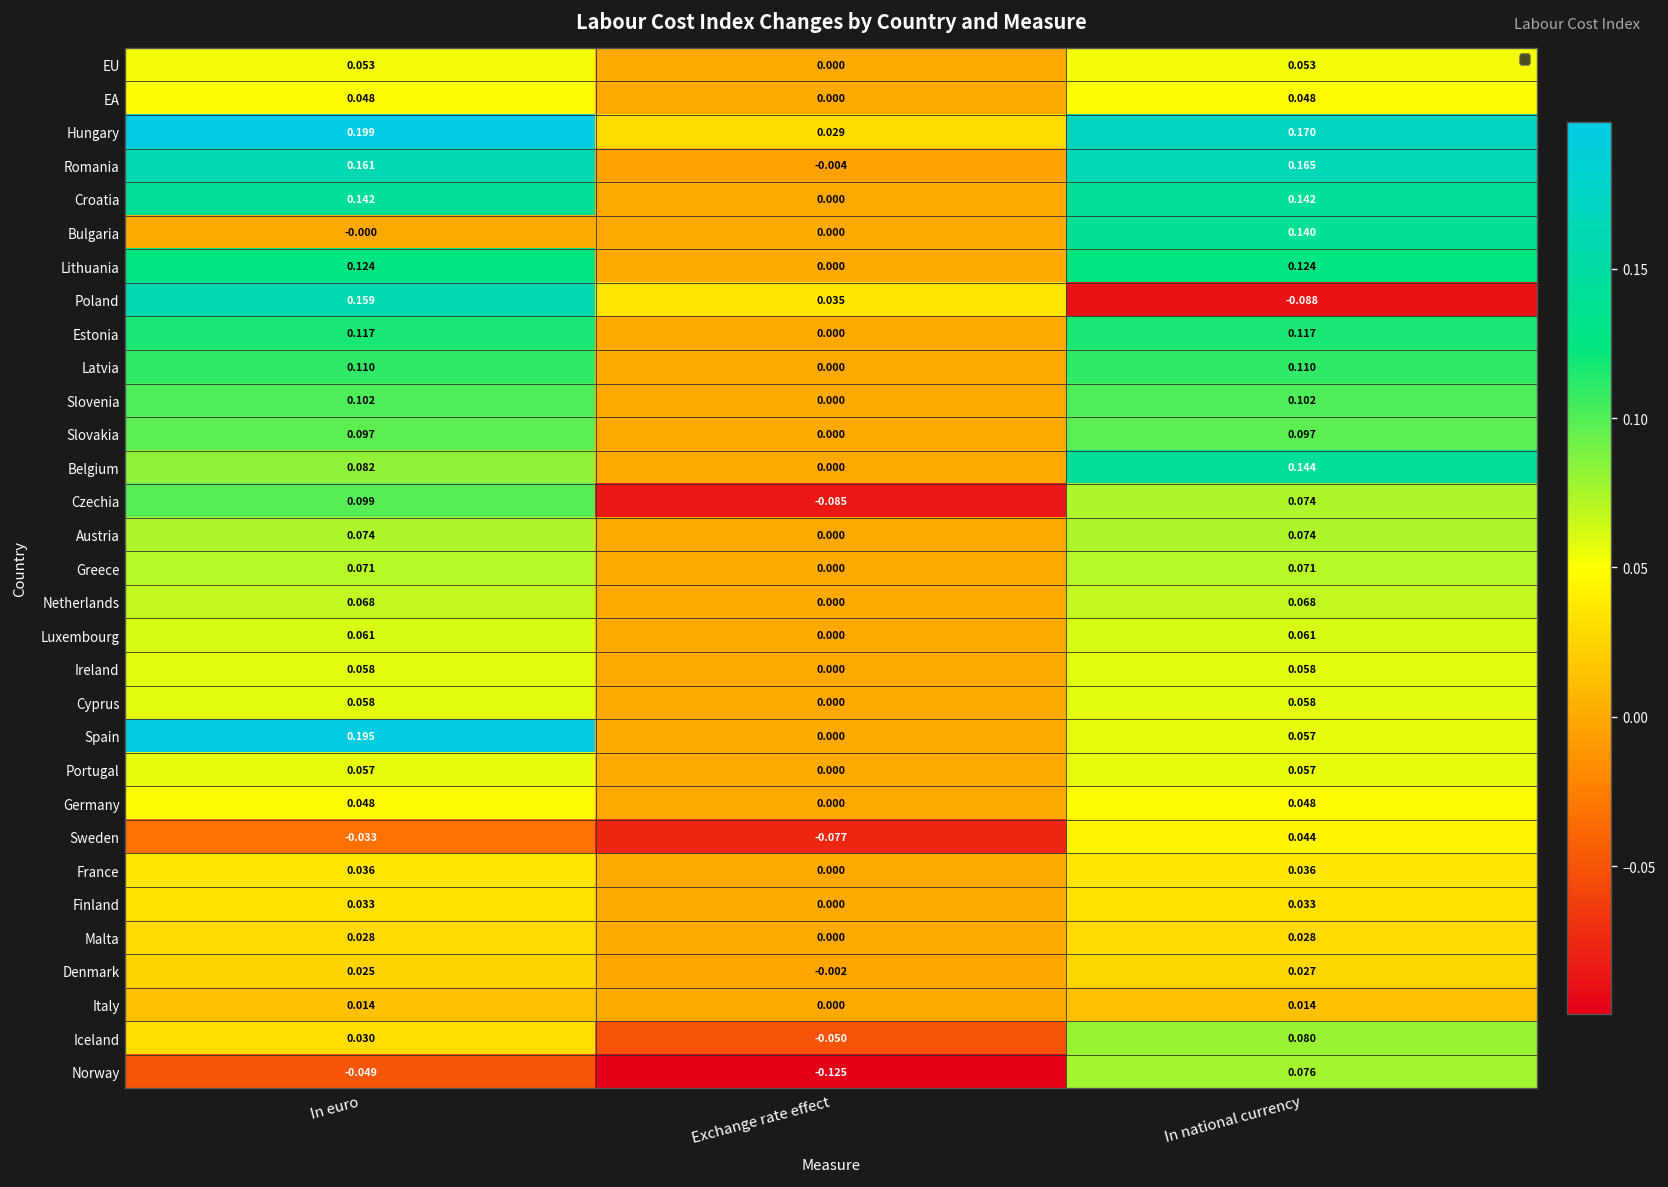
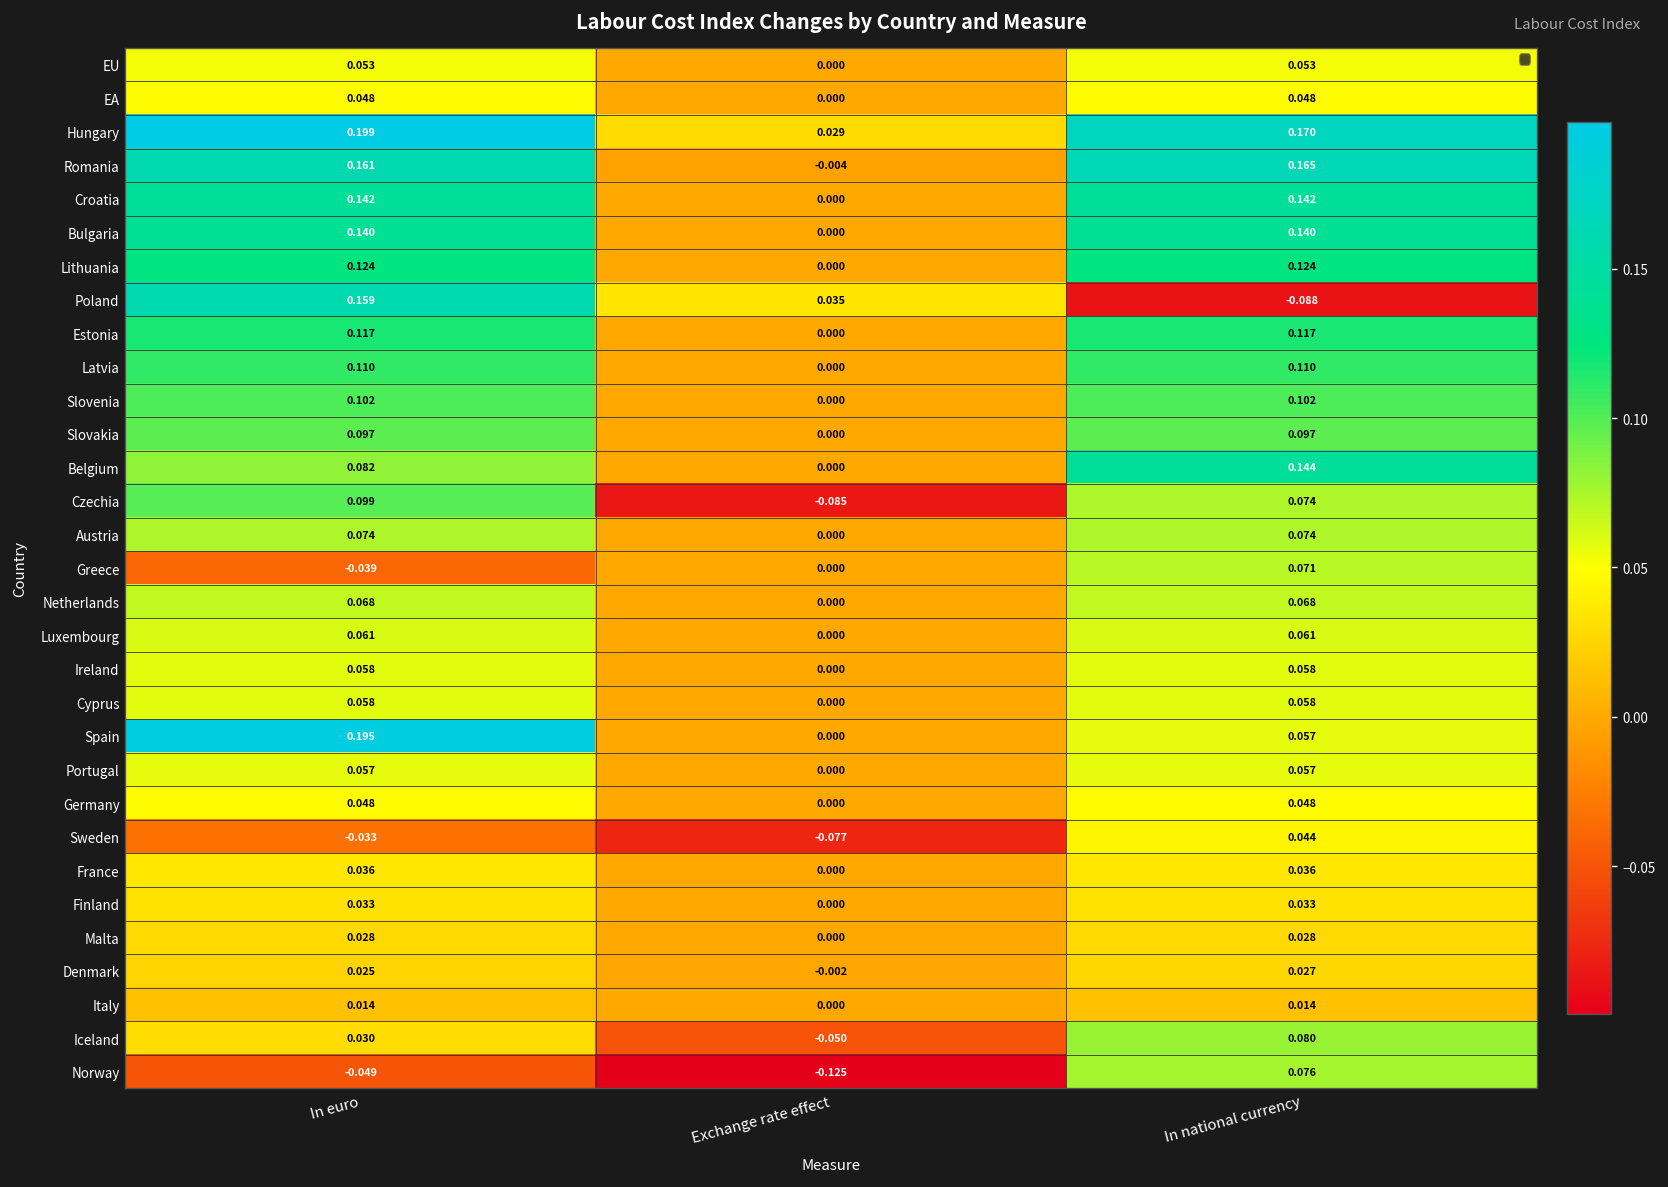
Bulgaria, In euro: -0.000 -> 0.140
Greece, In euro: 0.071 -> -0.039
